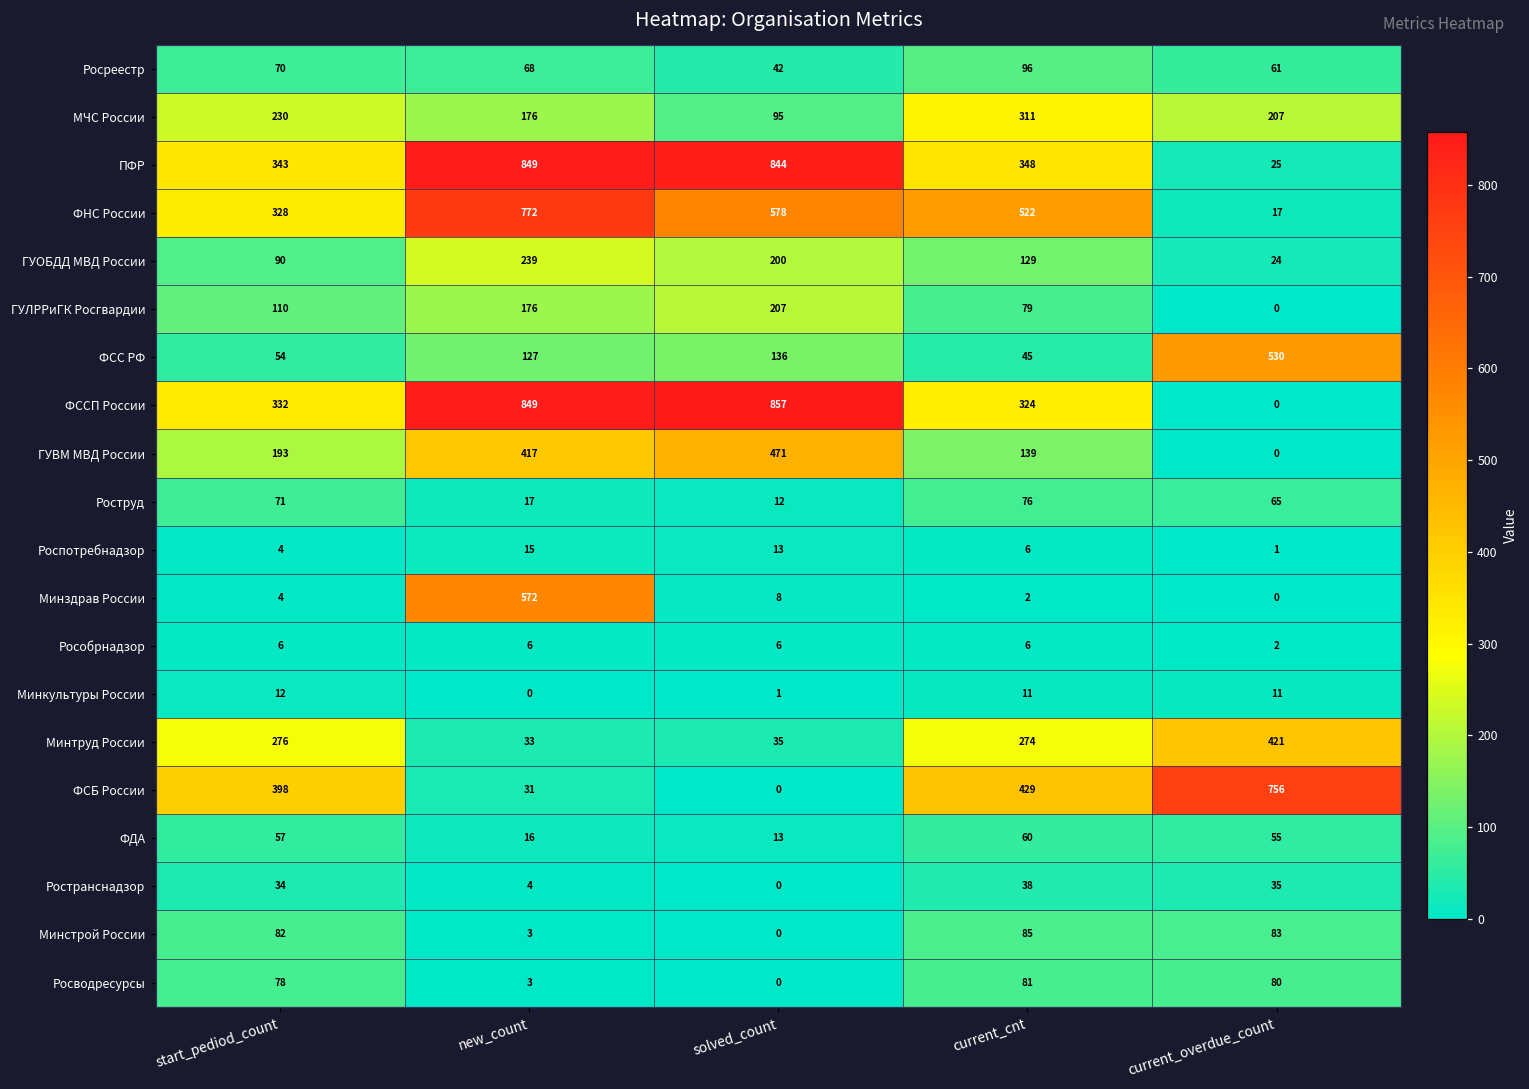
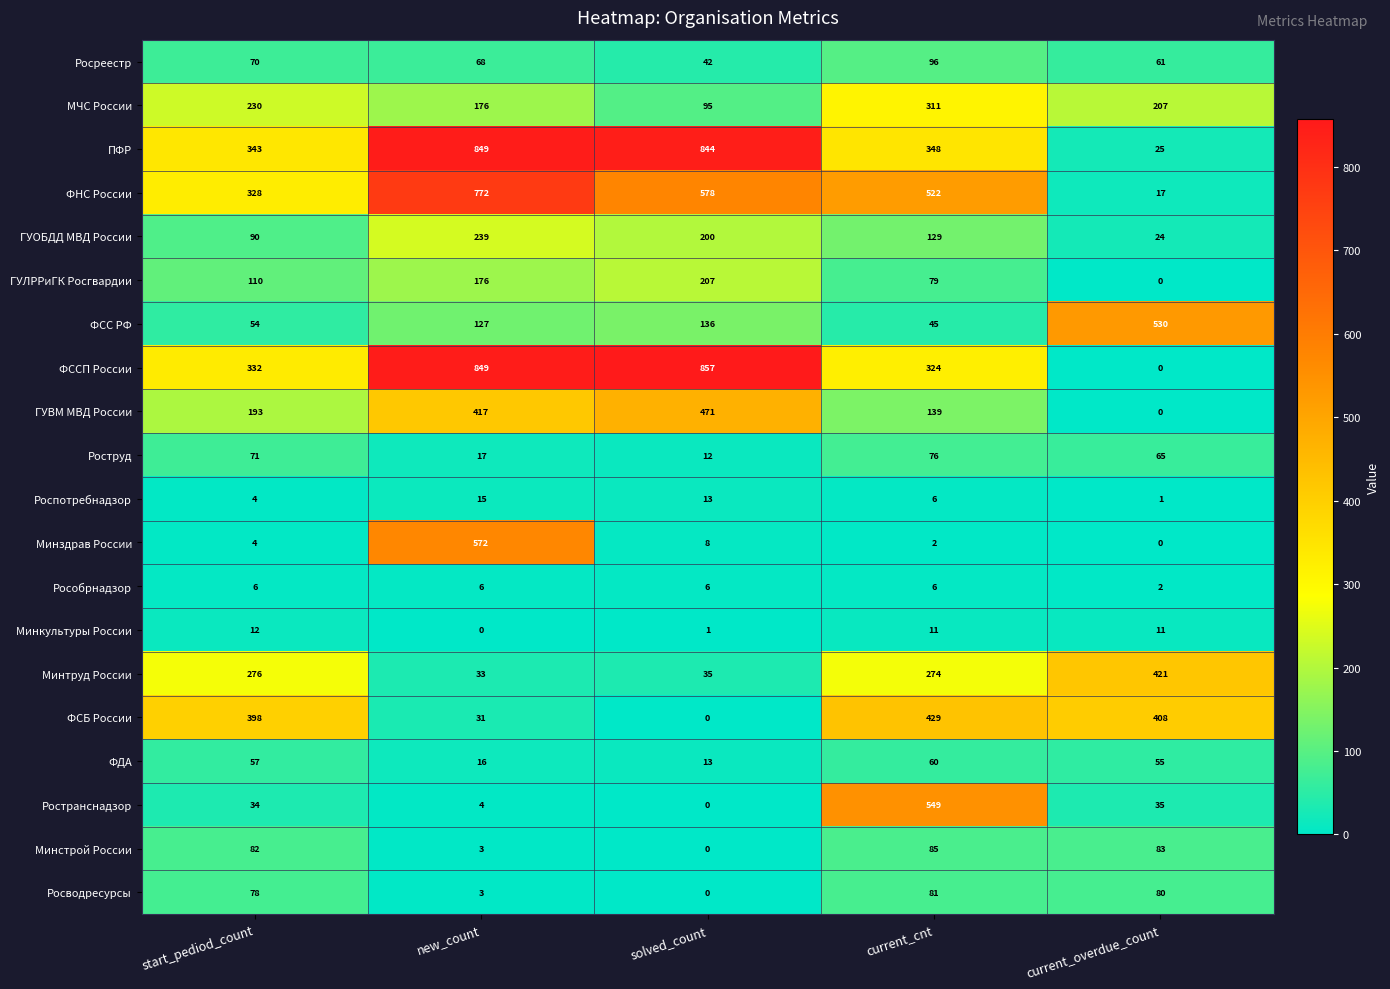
ФСБ России, current_overdue_count: 756 -> 408
Ространснадзор, current_cnt: 38 -> 549
